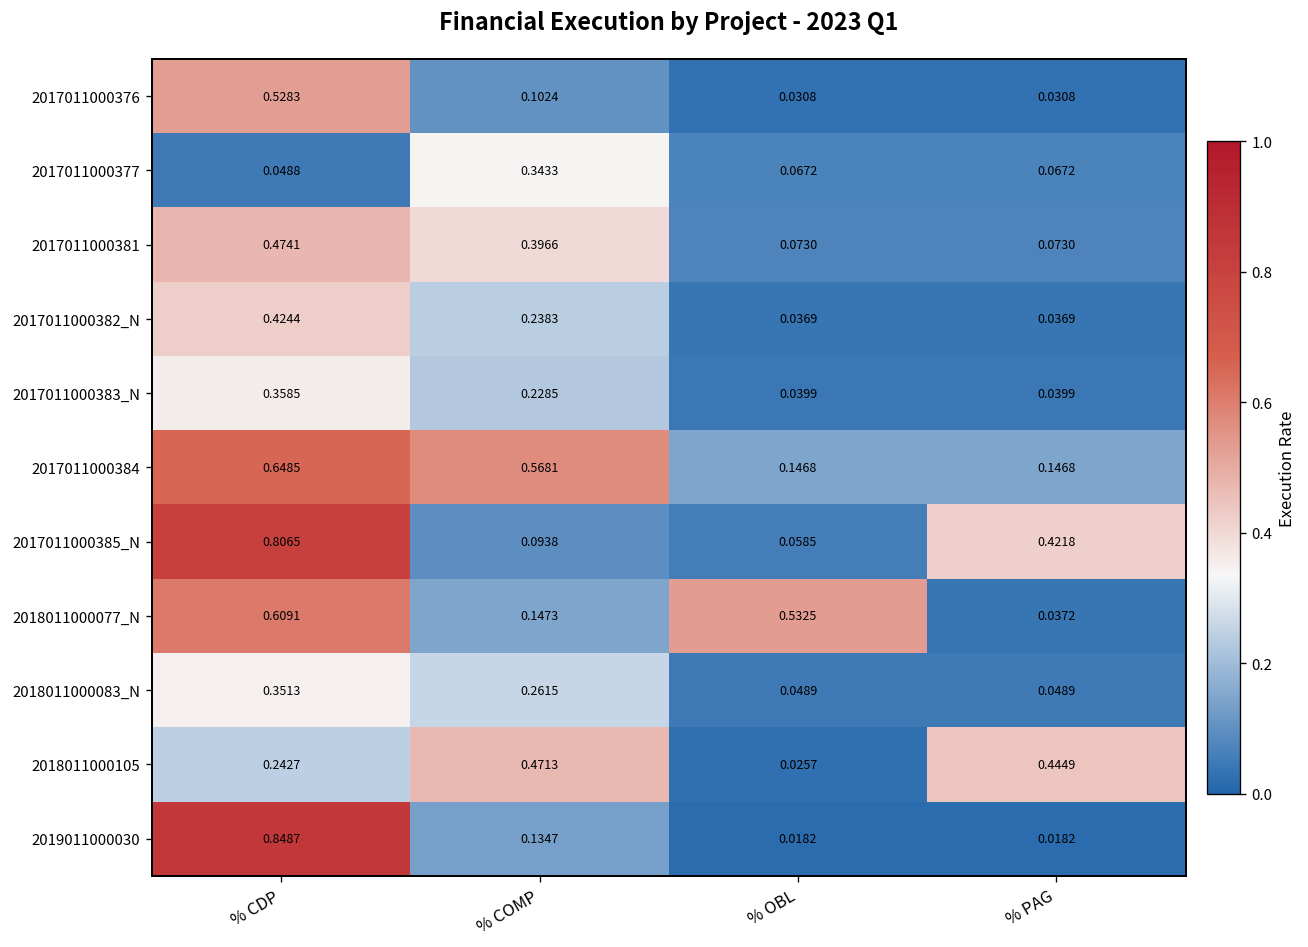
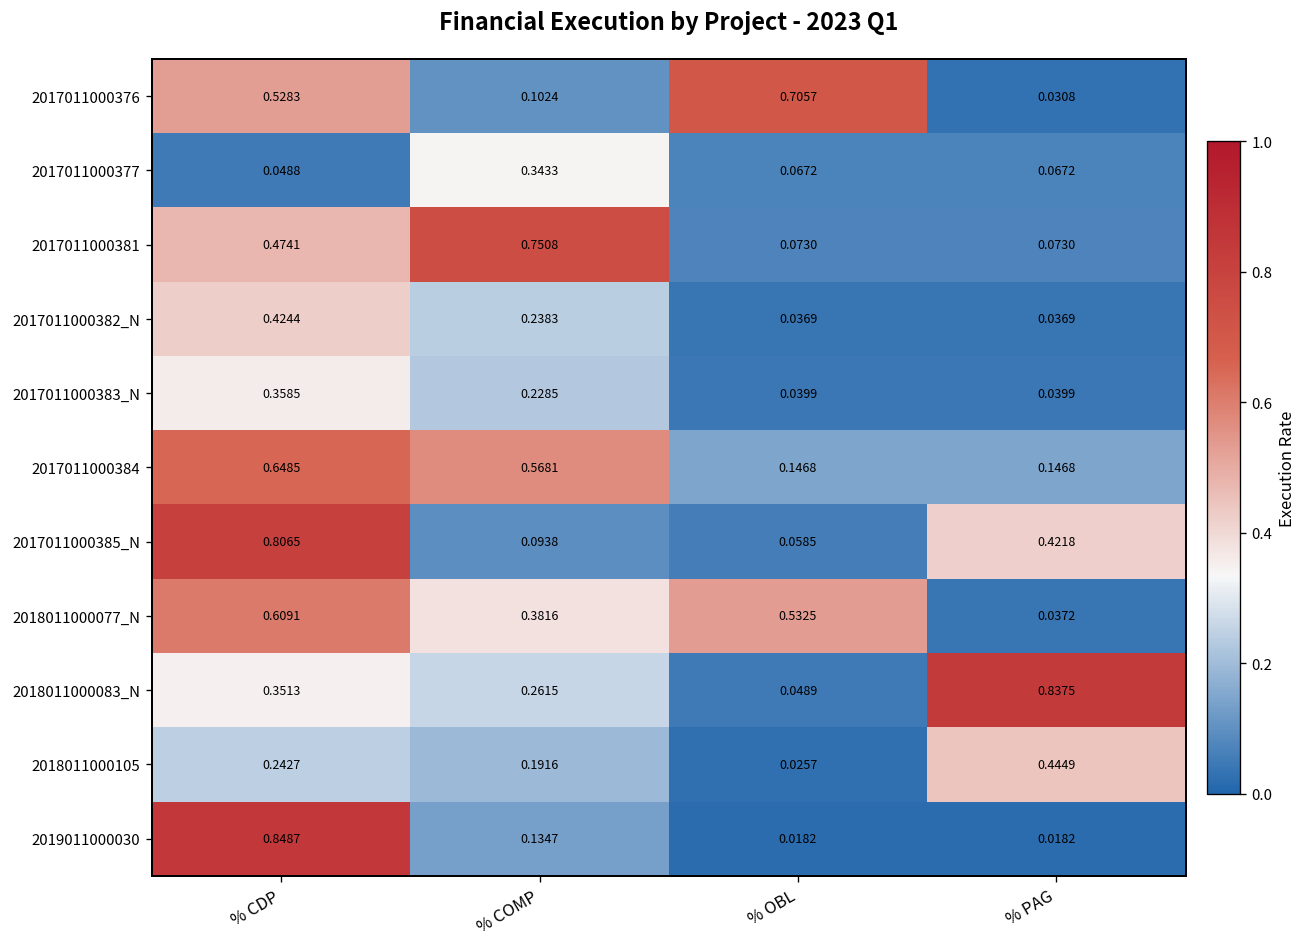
2017011000376, % OBL: 0.0308 -> 0.7057
2017011000381, % COMP: 0.3966 -> 0.7508
2018011000077_N, % COMP: 0.1473 -> 0.3816
2018011000083_N, % PAG: 0.0489 -> 0.8375
2018011000105, % COMP: 0.4713 -> 0.1916
